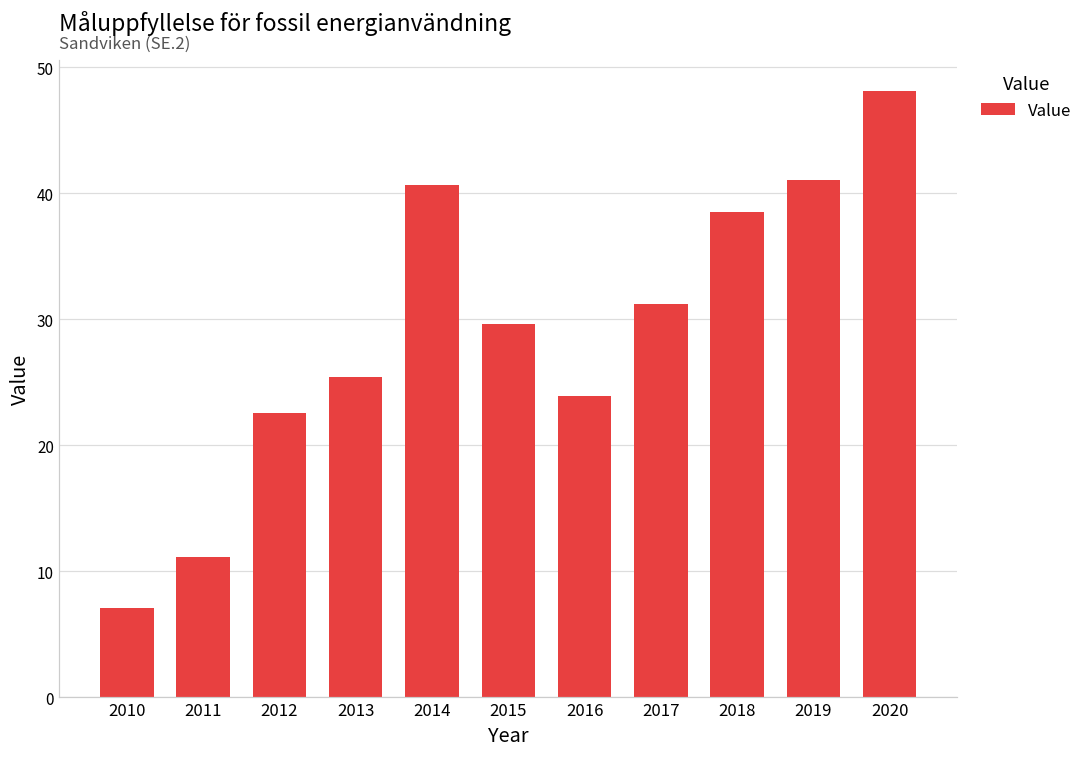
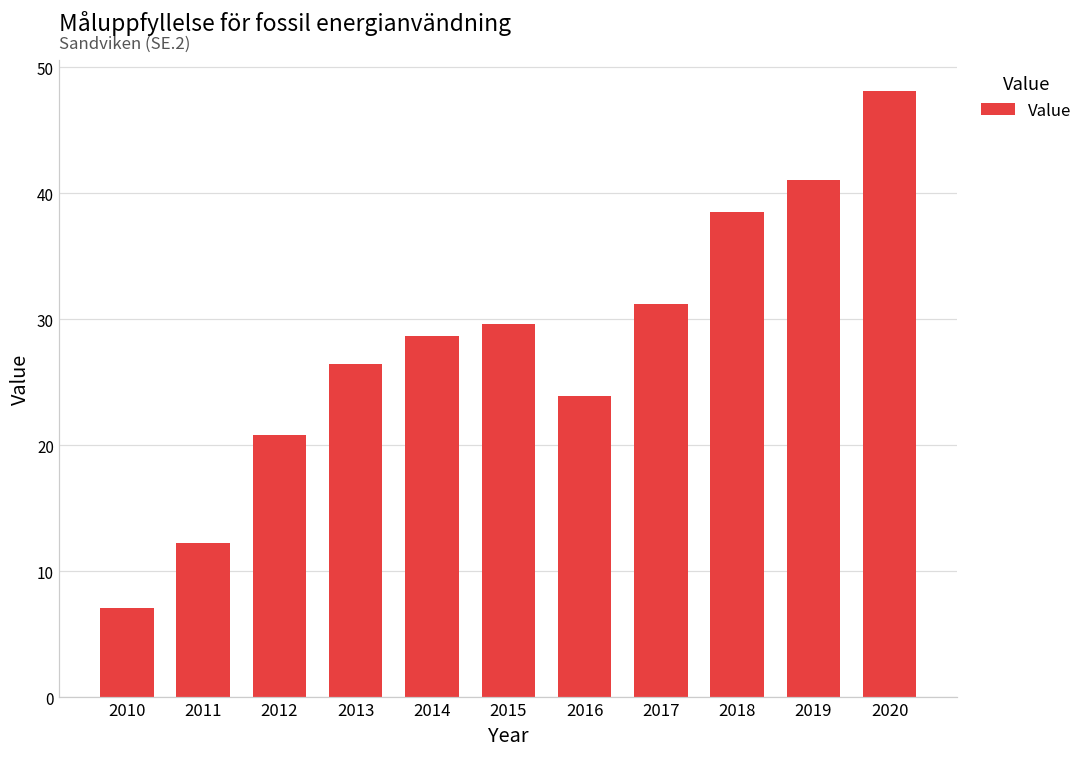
2011: 11.1 -> 12.3
2012: 22.5 -> 20.8
2013: 25.4 -> 26.4
2014: 40.6 -> 28.7
